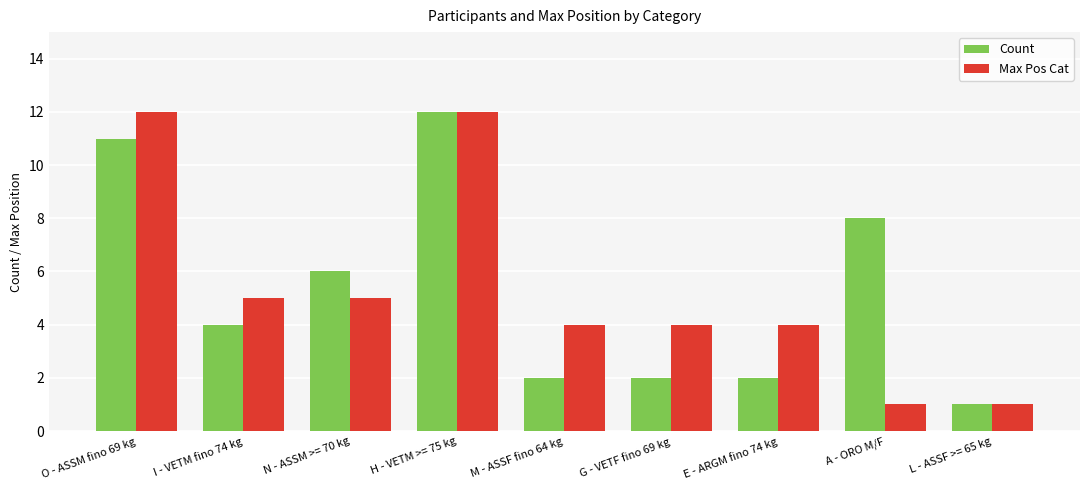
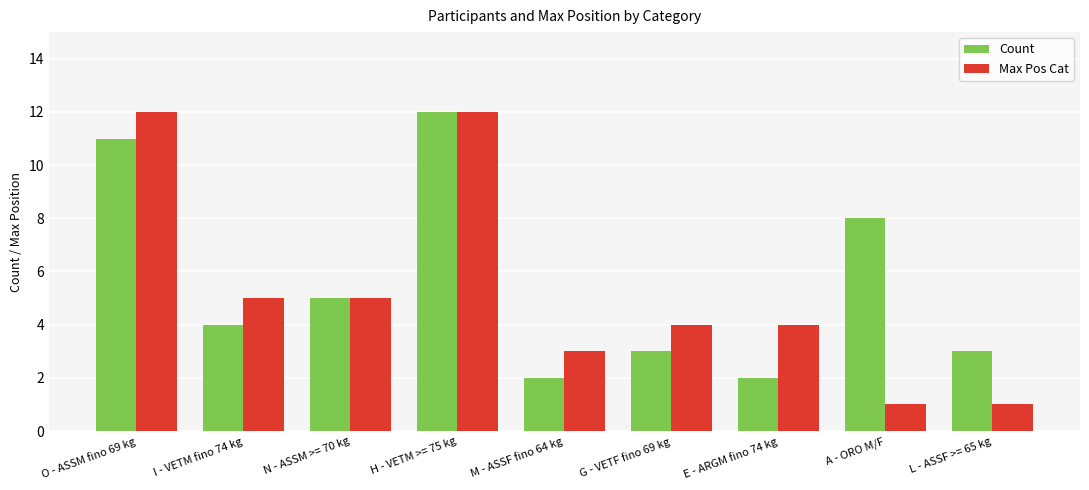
Count, N - ASSM >= 70 kg: 6 -> 5
Max Pos Cat, M - ASSF fino 64 kg: 4 -> 3
Count, G - VETF fino 69 kg: 2 -> 3
Count, L - ASSF >= 65 kg: 1 -> 3
